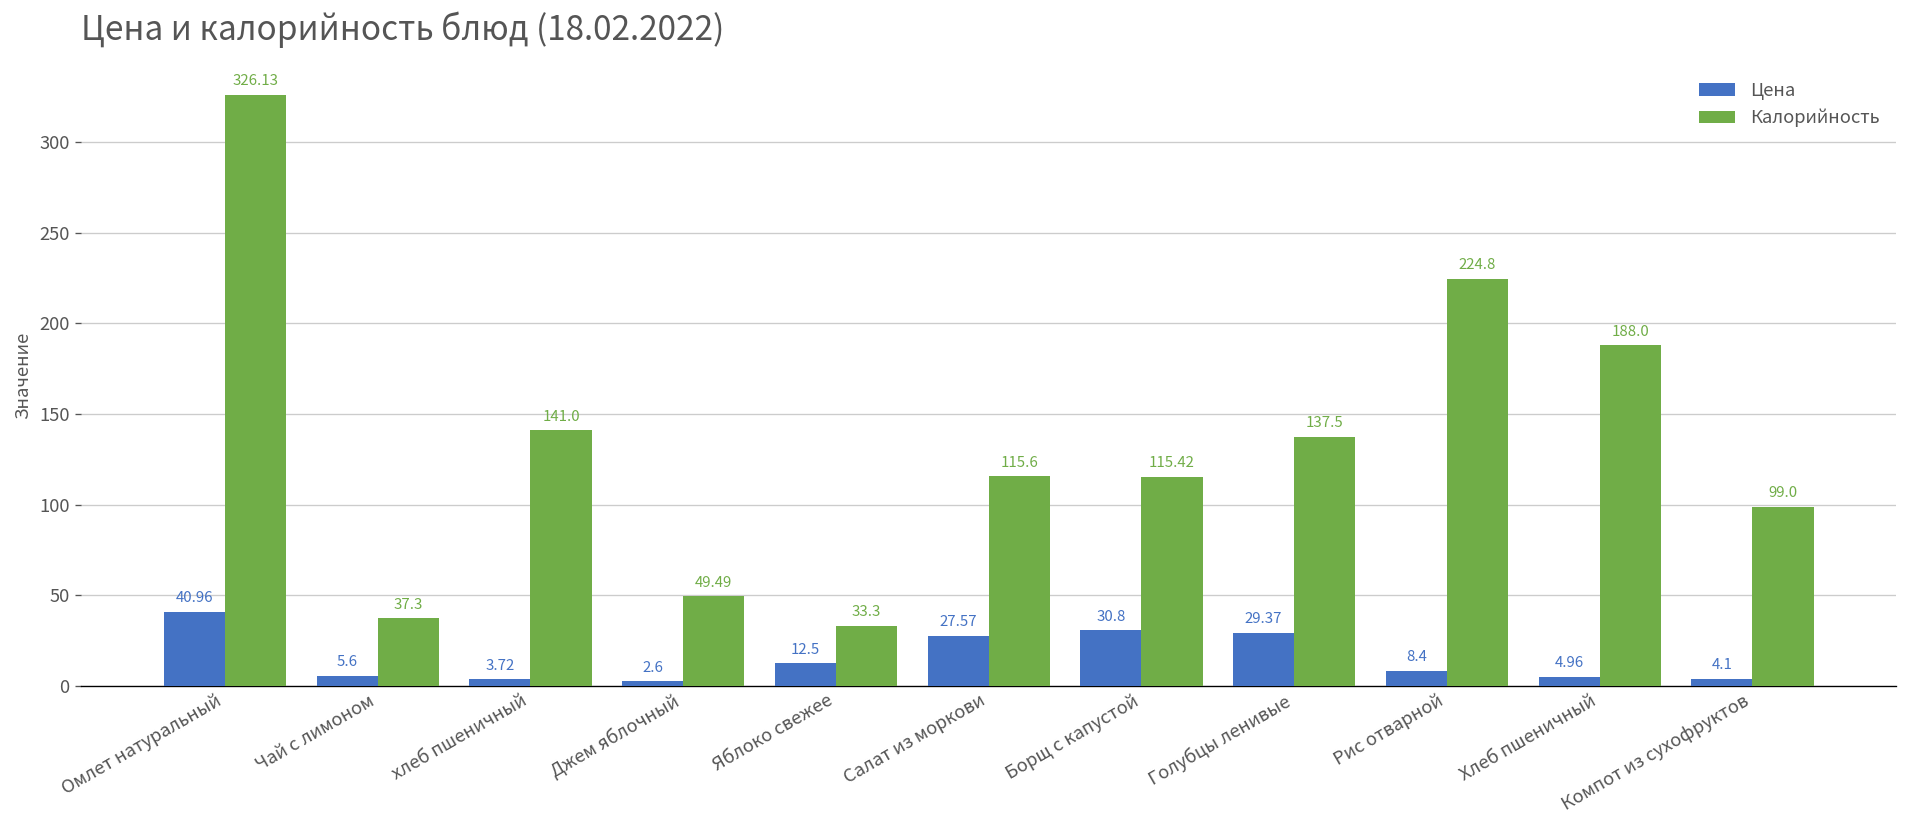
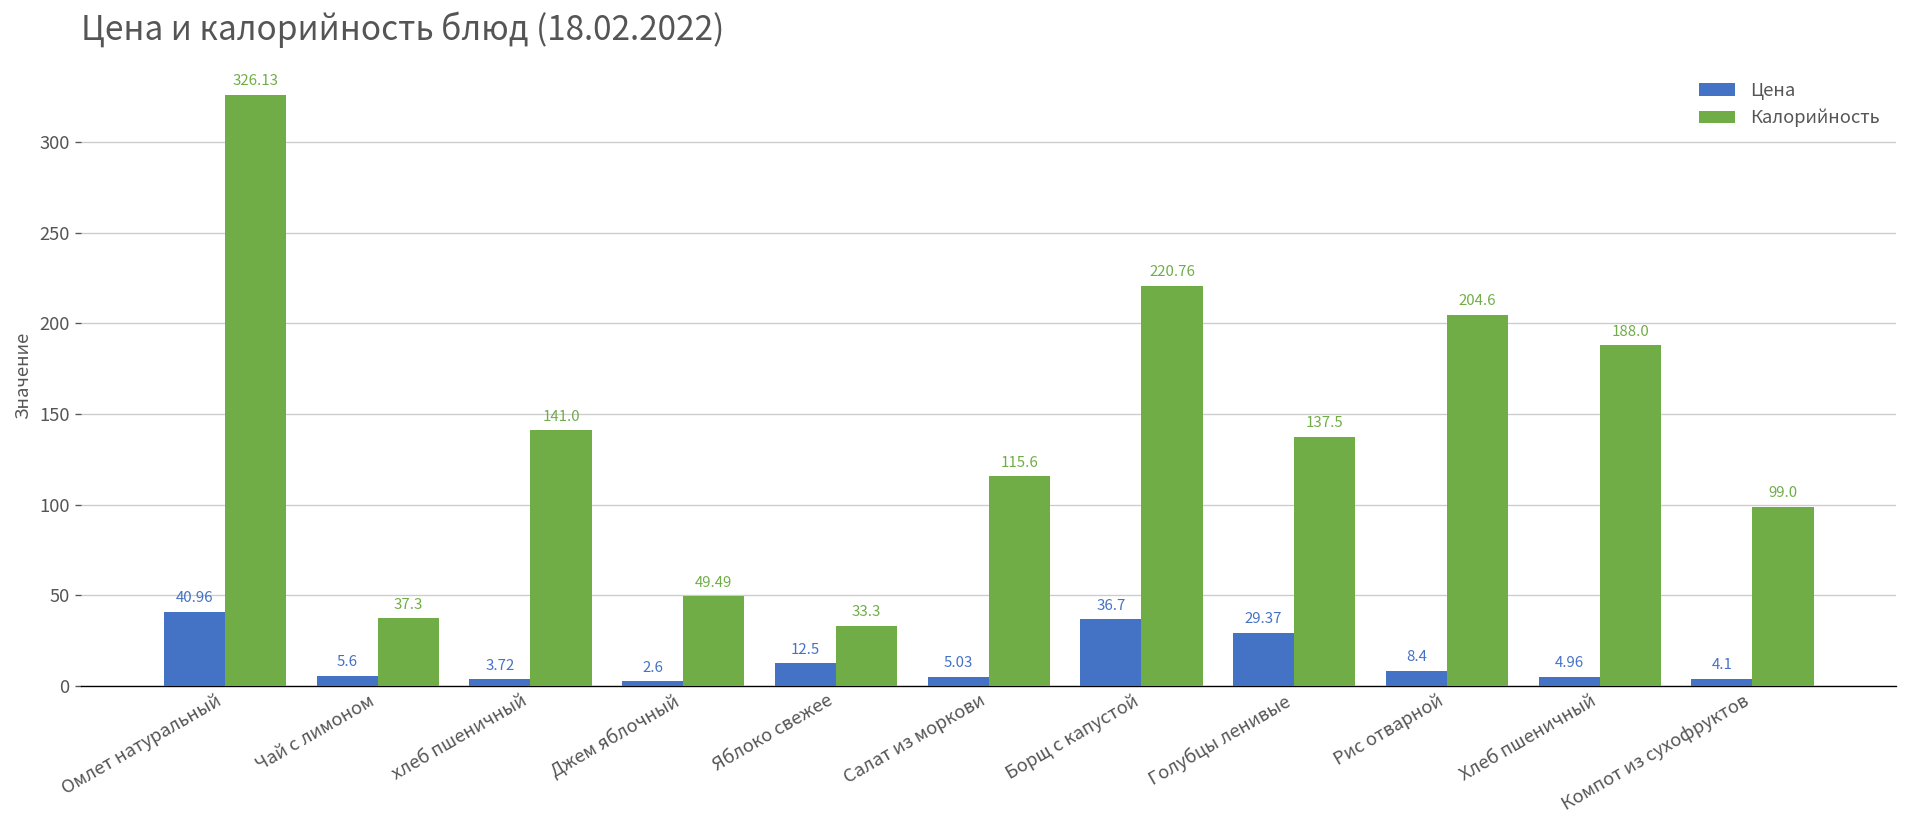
Цена, Салат из моркови: 27.57 -> 5.03
Цена, Борщ с капустой: 30.8 -> 36.7
Калорийность, Борщ с капустой: 115.42 -> 220.76
Калорийность, Рис отварной: 224.8 -> 204.6
